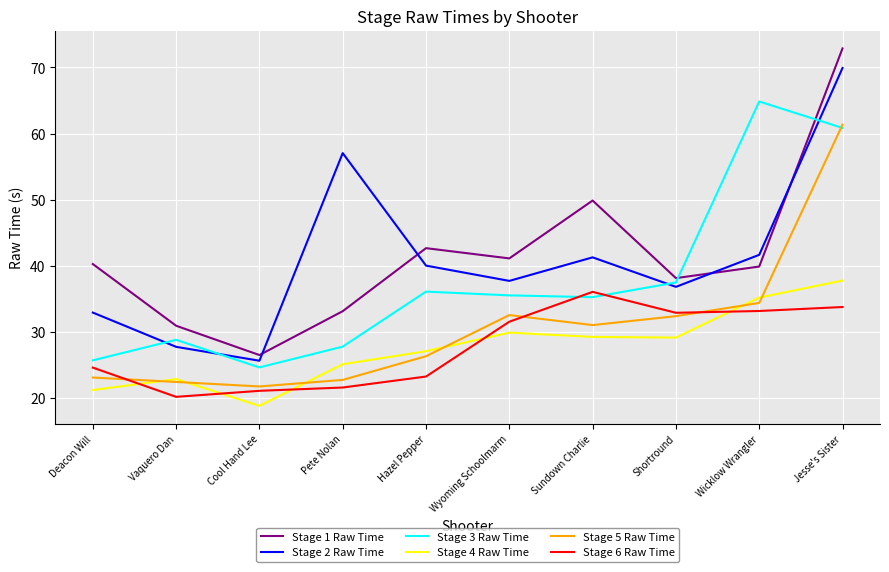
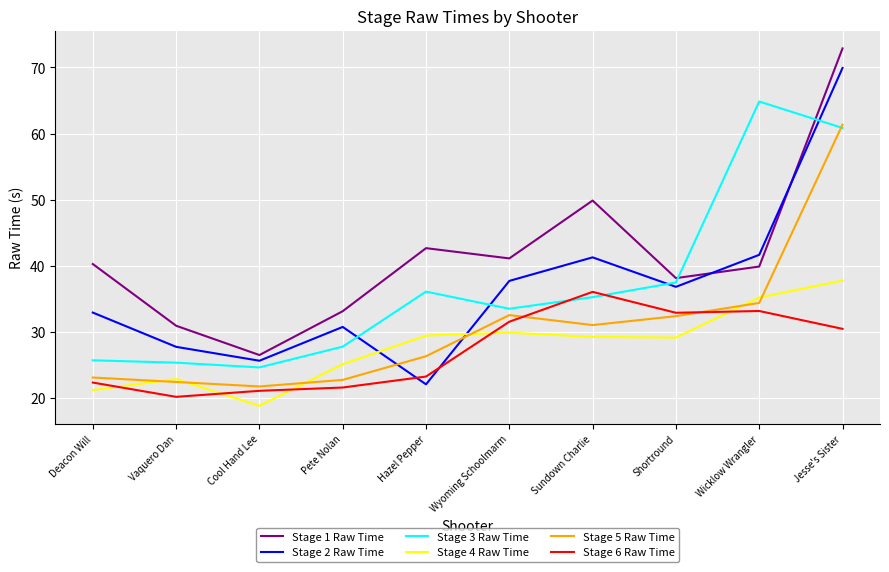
Stage 6 Raw Time, Deacon Will: 25 -> 22
Stage 3 Raw Time, Vaquero Dan: 29 -> 25
Stage 2 Raw Time, Pete Nolan: 57 -> 31
Stage 2 Raw Time, Hazel Pepper: 40 -> 22
Stage 4 Raw Time, Hazel Pepper: 27 -> 29
Stage 3 Raw Time, Wyoming Schoolmarm: 36 -> 34
Stage 6 Raw Time, Jesse's Sister: 34 -> 30
